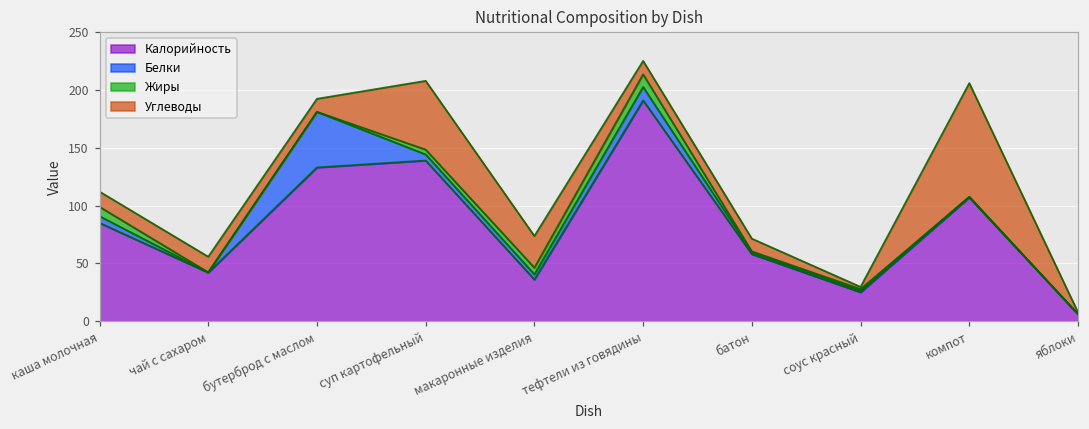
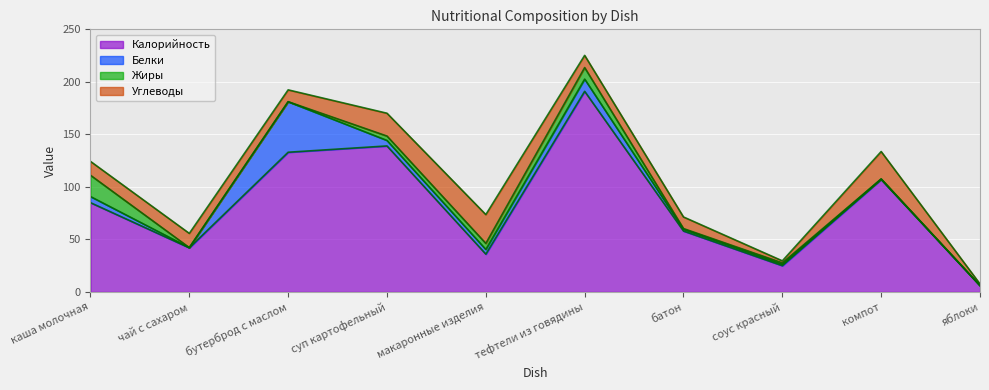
Жиры, каша молочная: 8 -> 20
Углеводы, суп картофельный: 60 -> 22
Углеводы, компот: 98 -> 26
